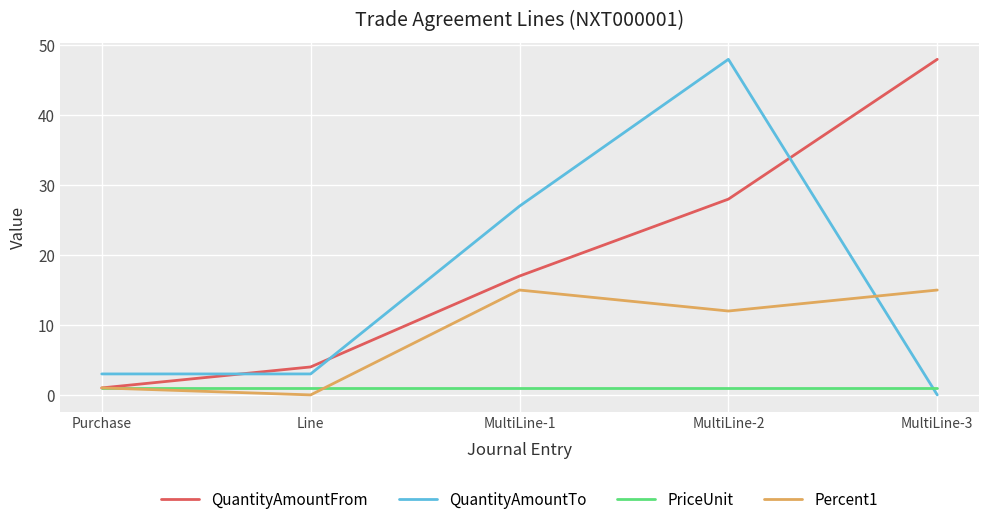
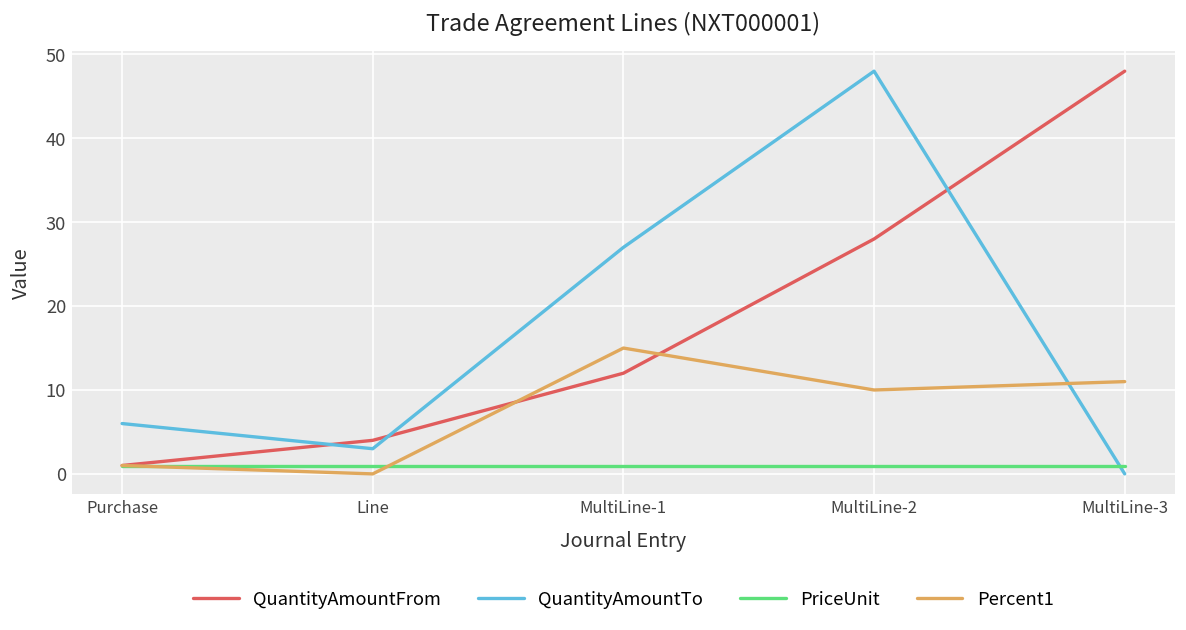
QuantityAmountTo, Purchase: 3 -> 6
QuantityAmountFrom, MultiLine-1: 17 -> 12
Percent1, MultiLine-2: 12 -> 10
Percent1, MultiLine-3: 15 -> 11
